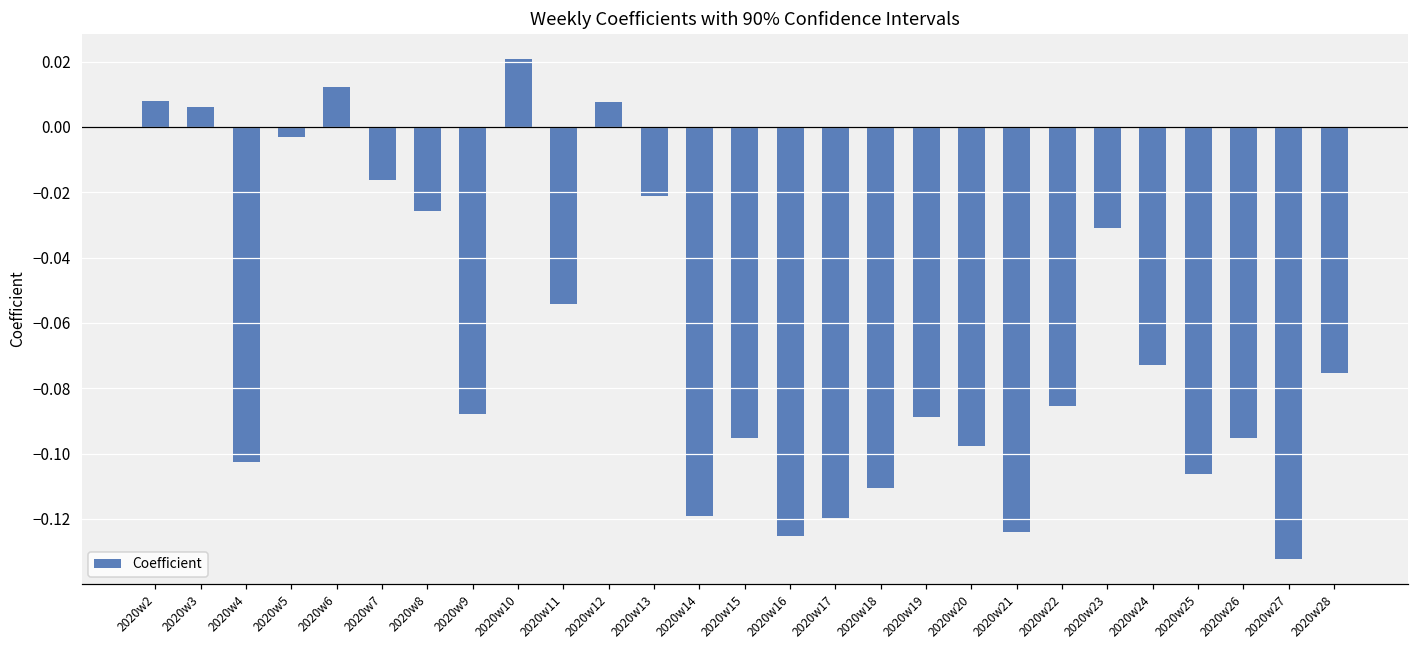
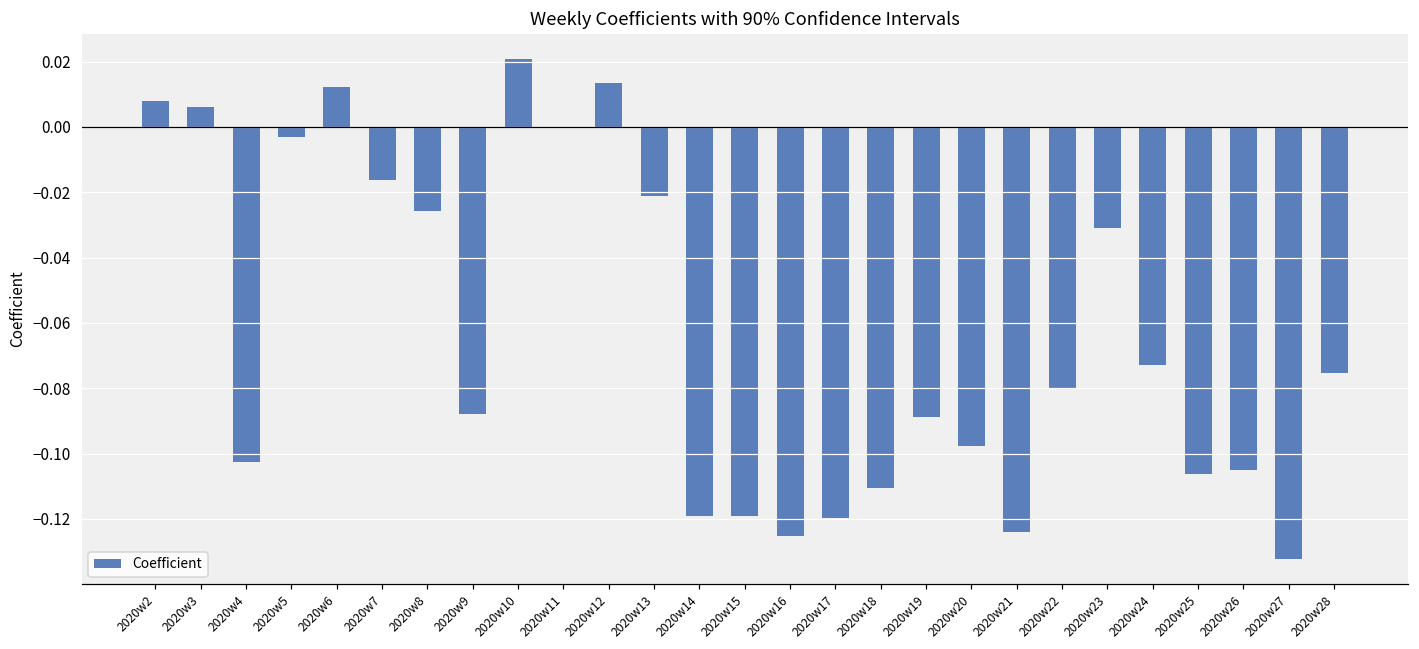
2020w11: -0.054 -> 0.000
2020w12: 0.008 -> 0.013
2020w15: -0.095 -> -0.119
2020w22: -0.086 -> -0.080
2020w26: -0.095 -> -0.105
